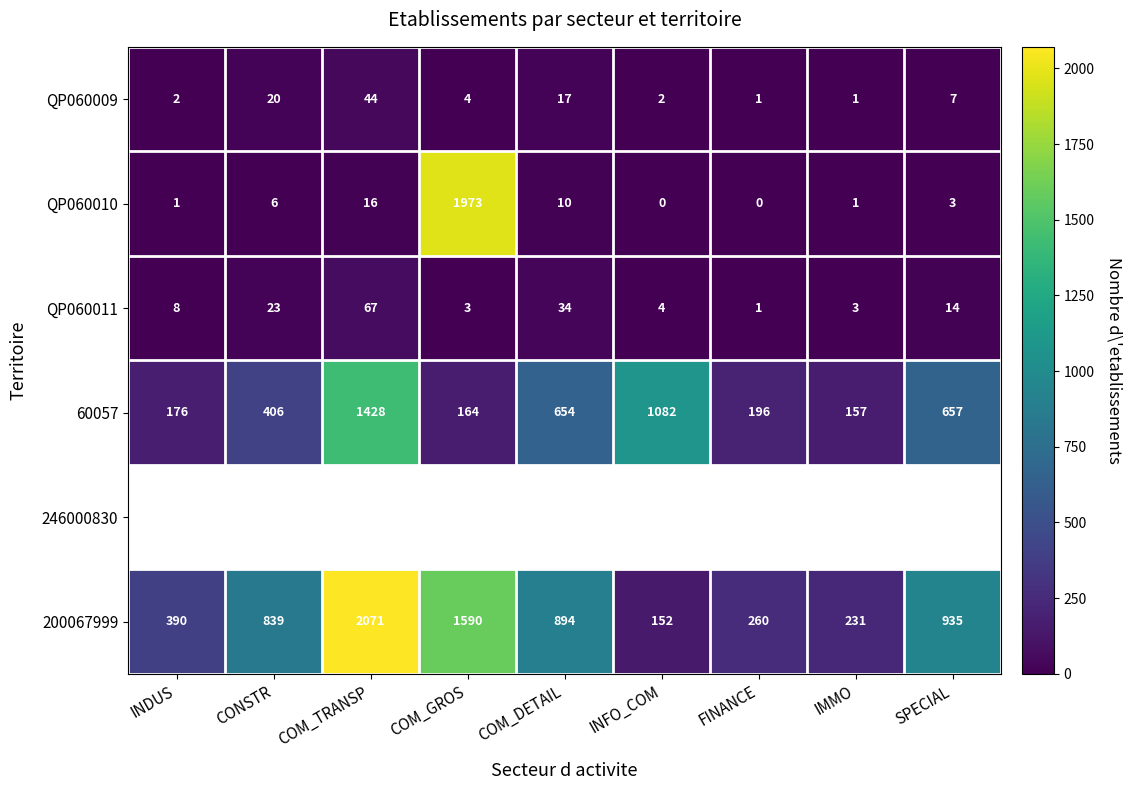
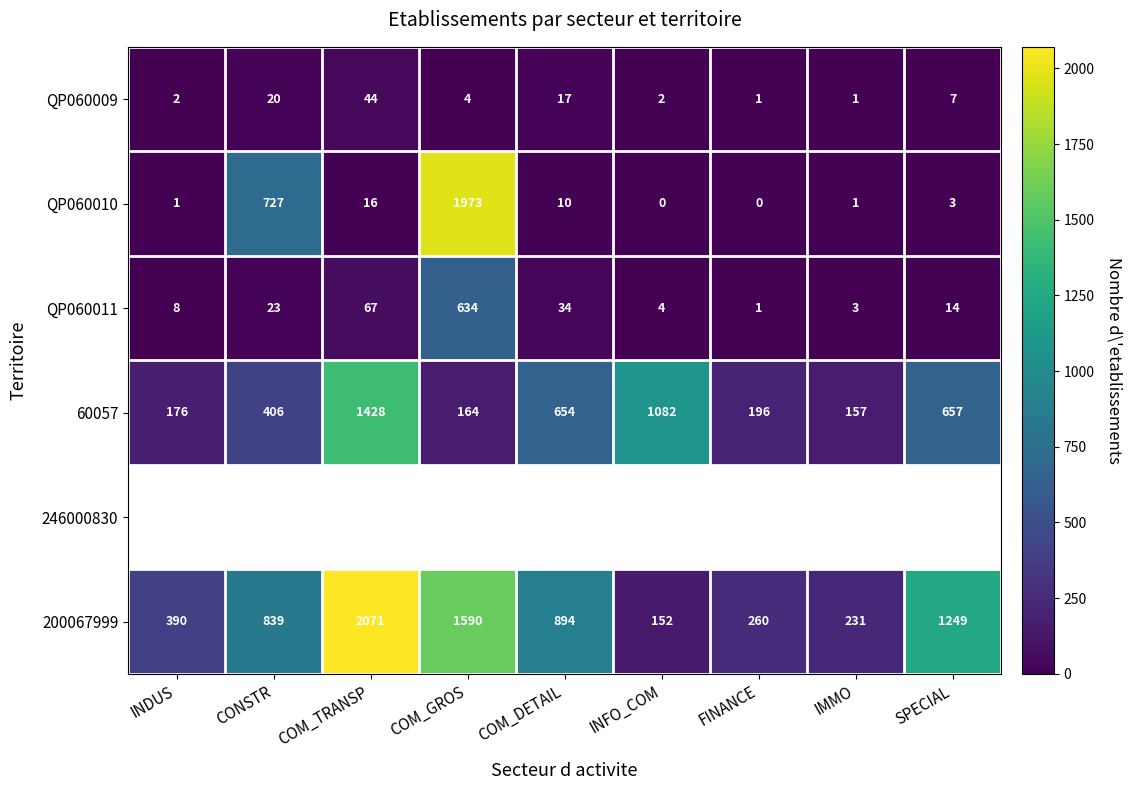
QP060010, CONSTR: 6 -> 727
QP060011, COM_GROS: 3 -> 634
200067999, SPECIAL: 935 -> 1249
